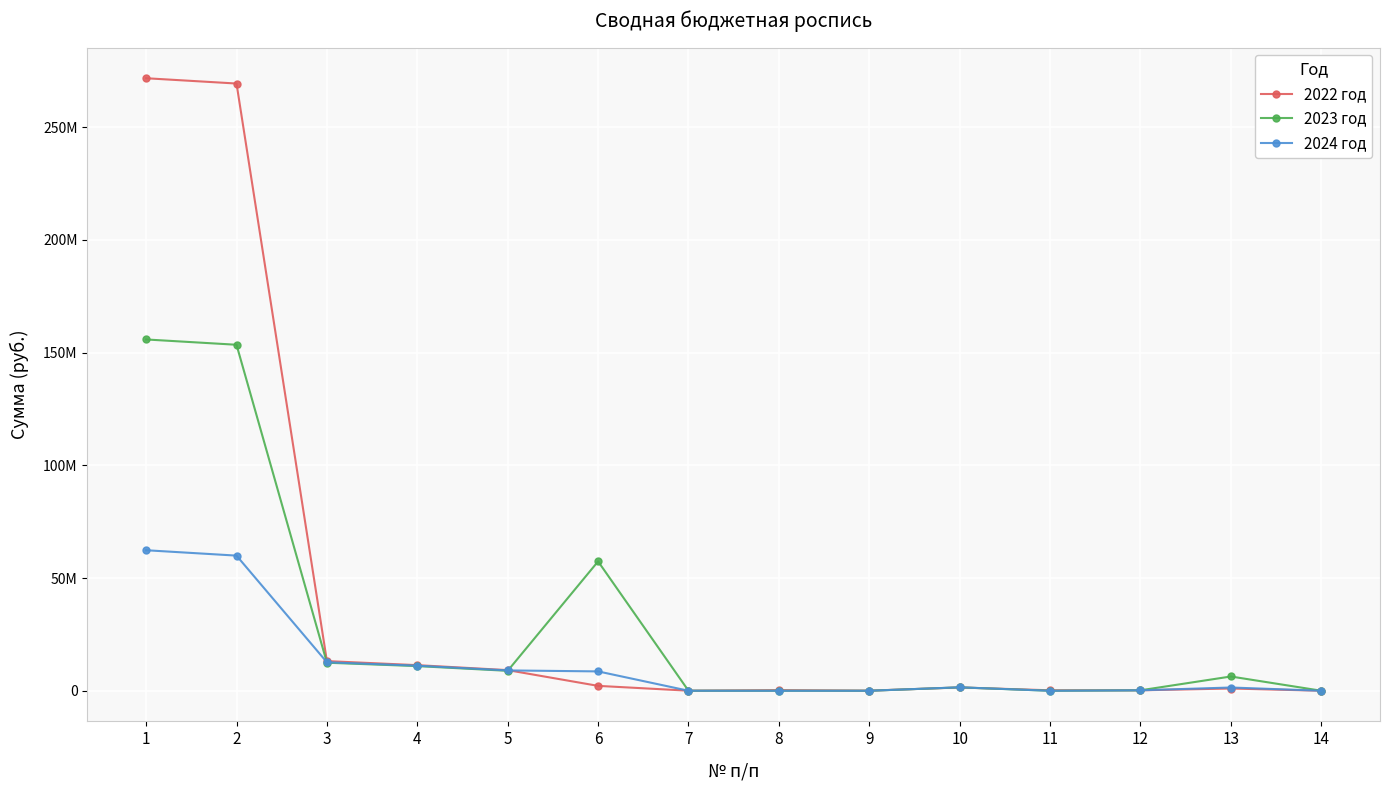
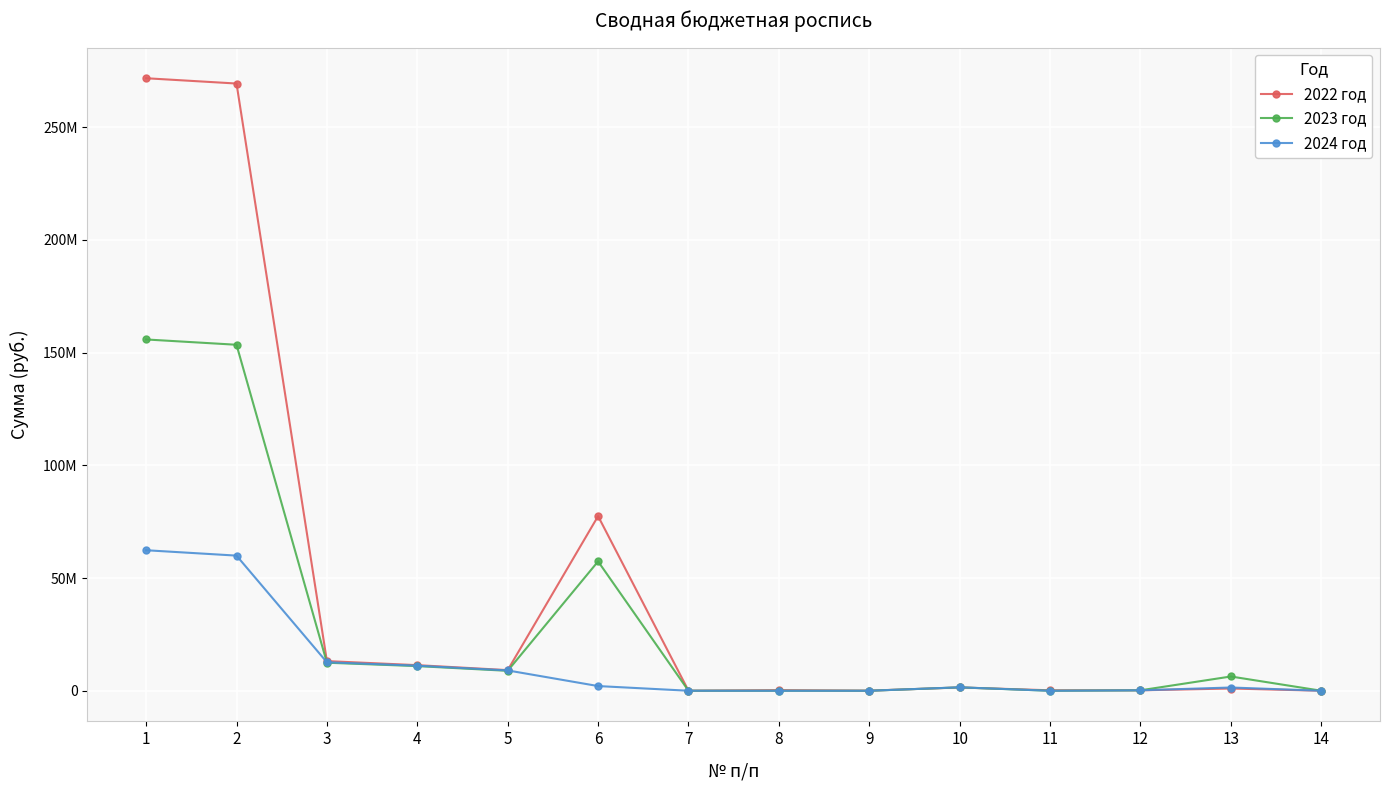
2022 год, 6: 2000000 -> 77000000
2024 год, 6: 9000000 -> 2000000
